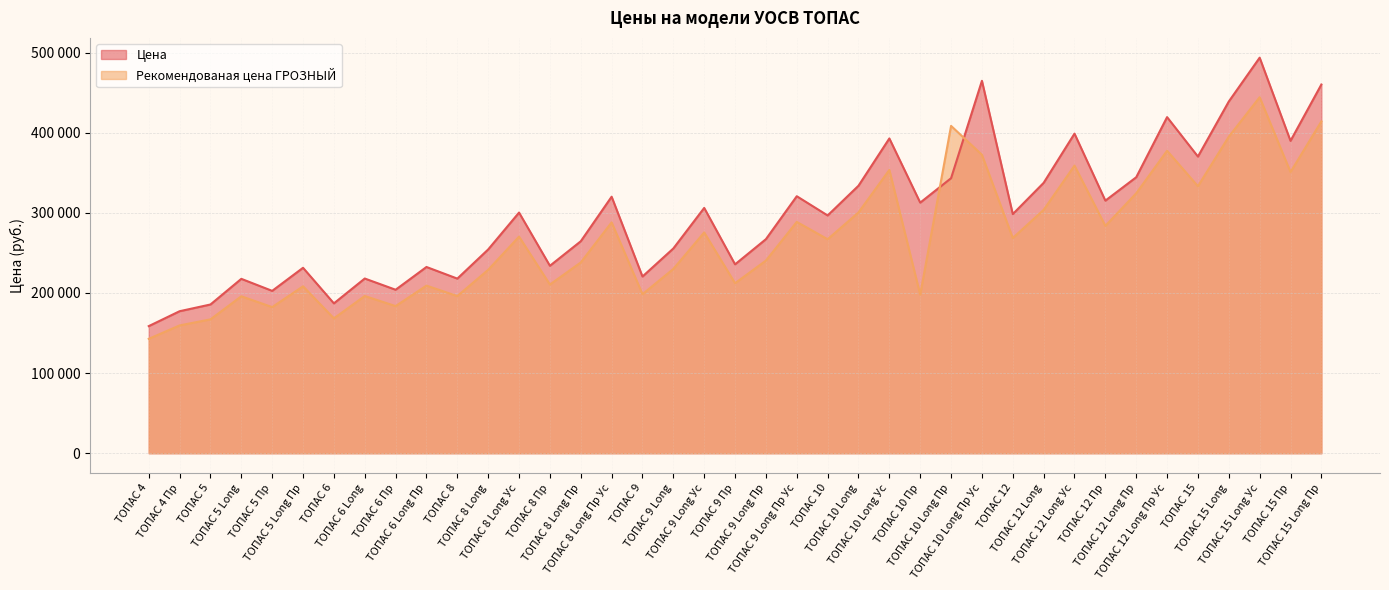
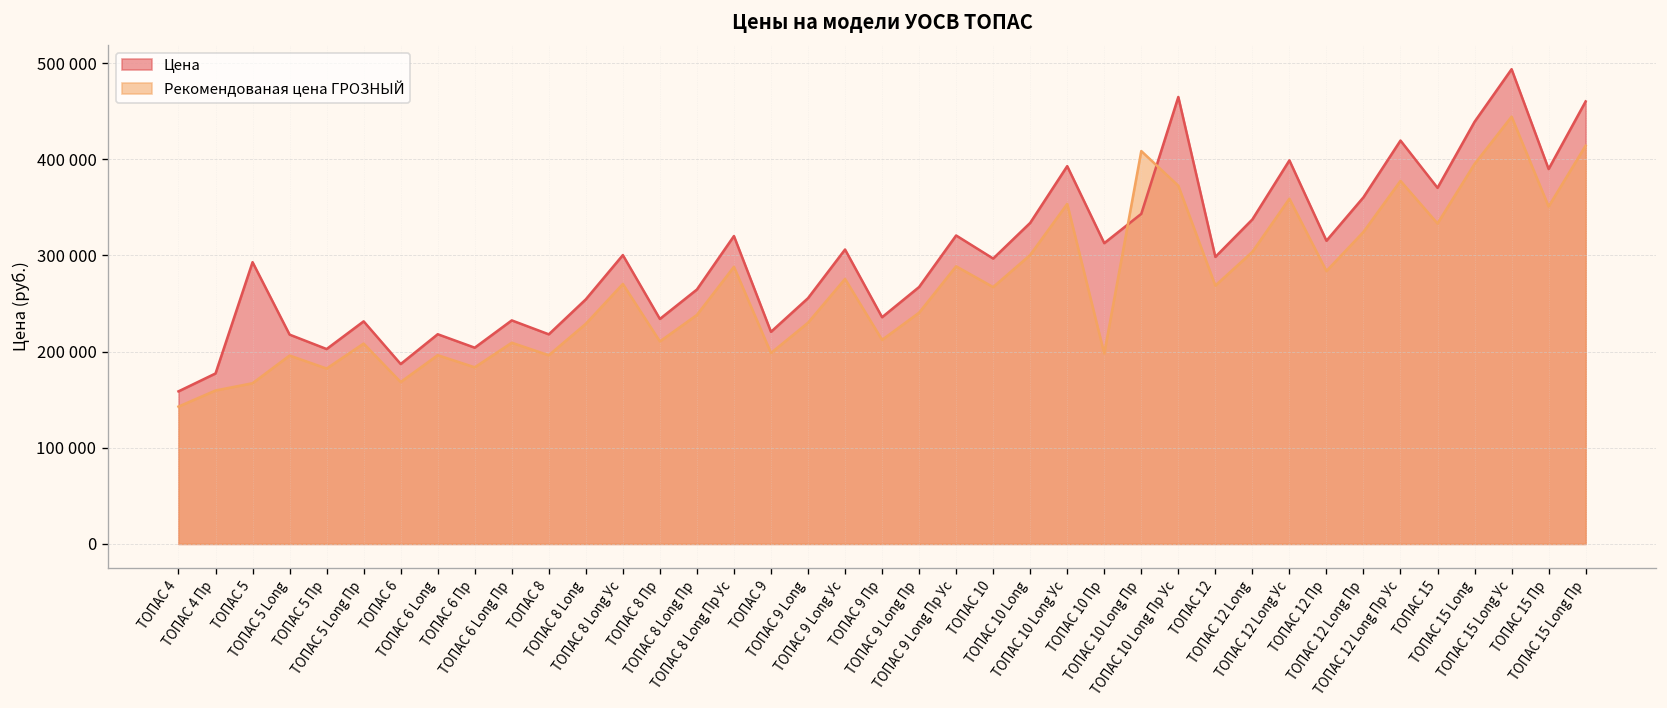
Цена, ТОПАС 5: 190000 -> 290000
Цена, ТОПАС 12 Long Пр: 340000 -> 360000
